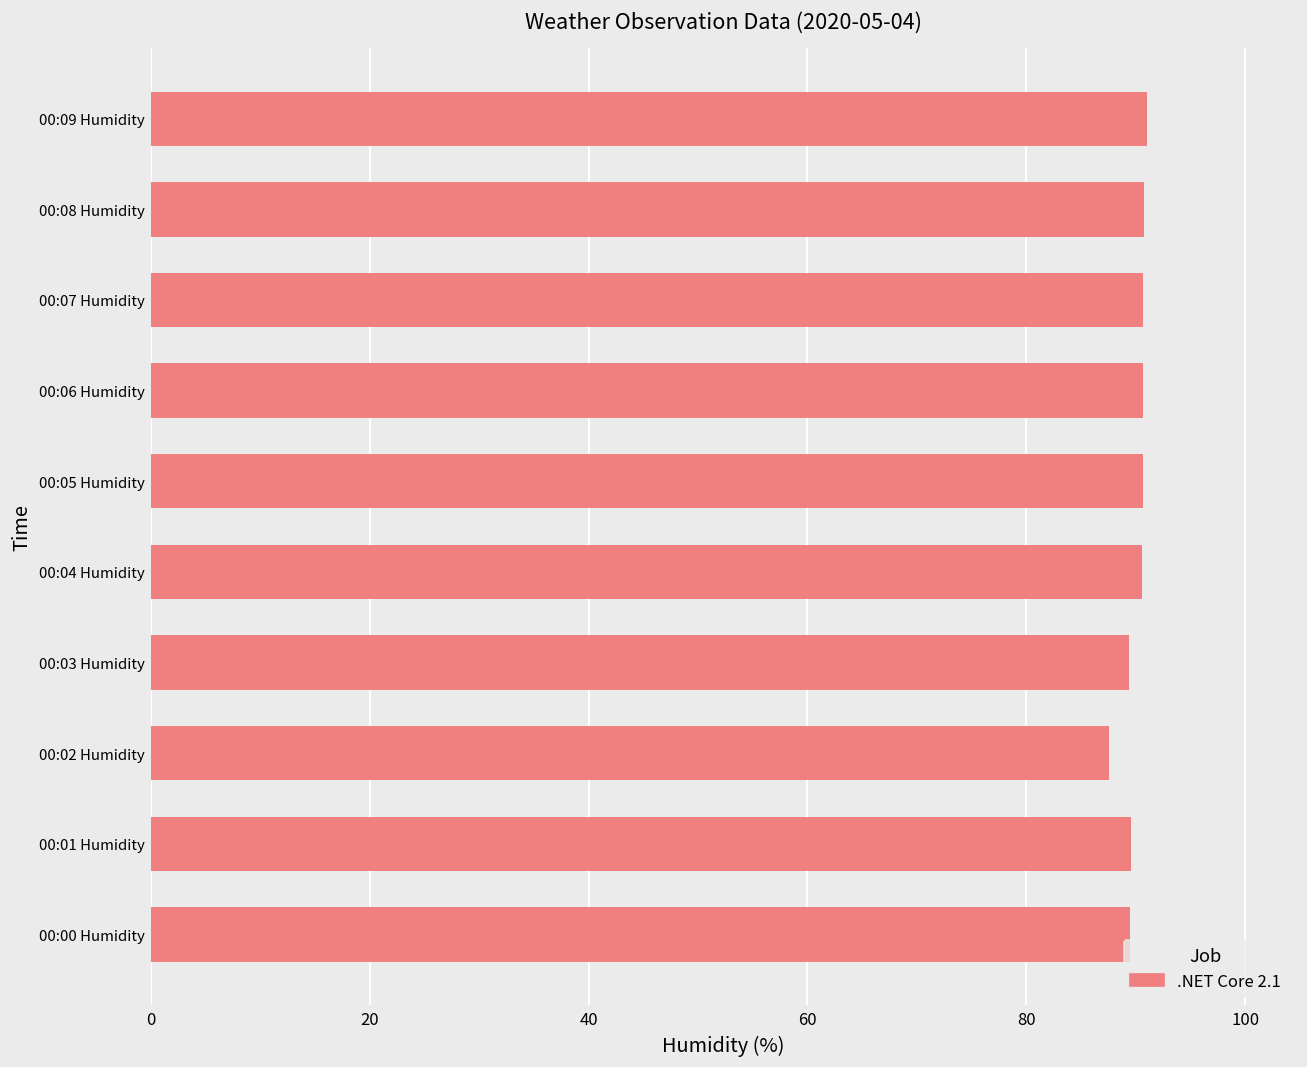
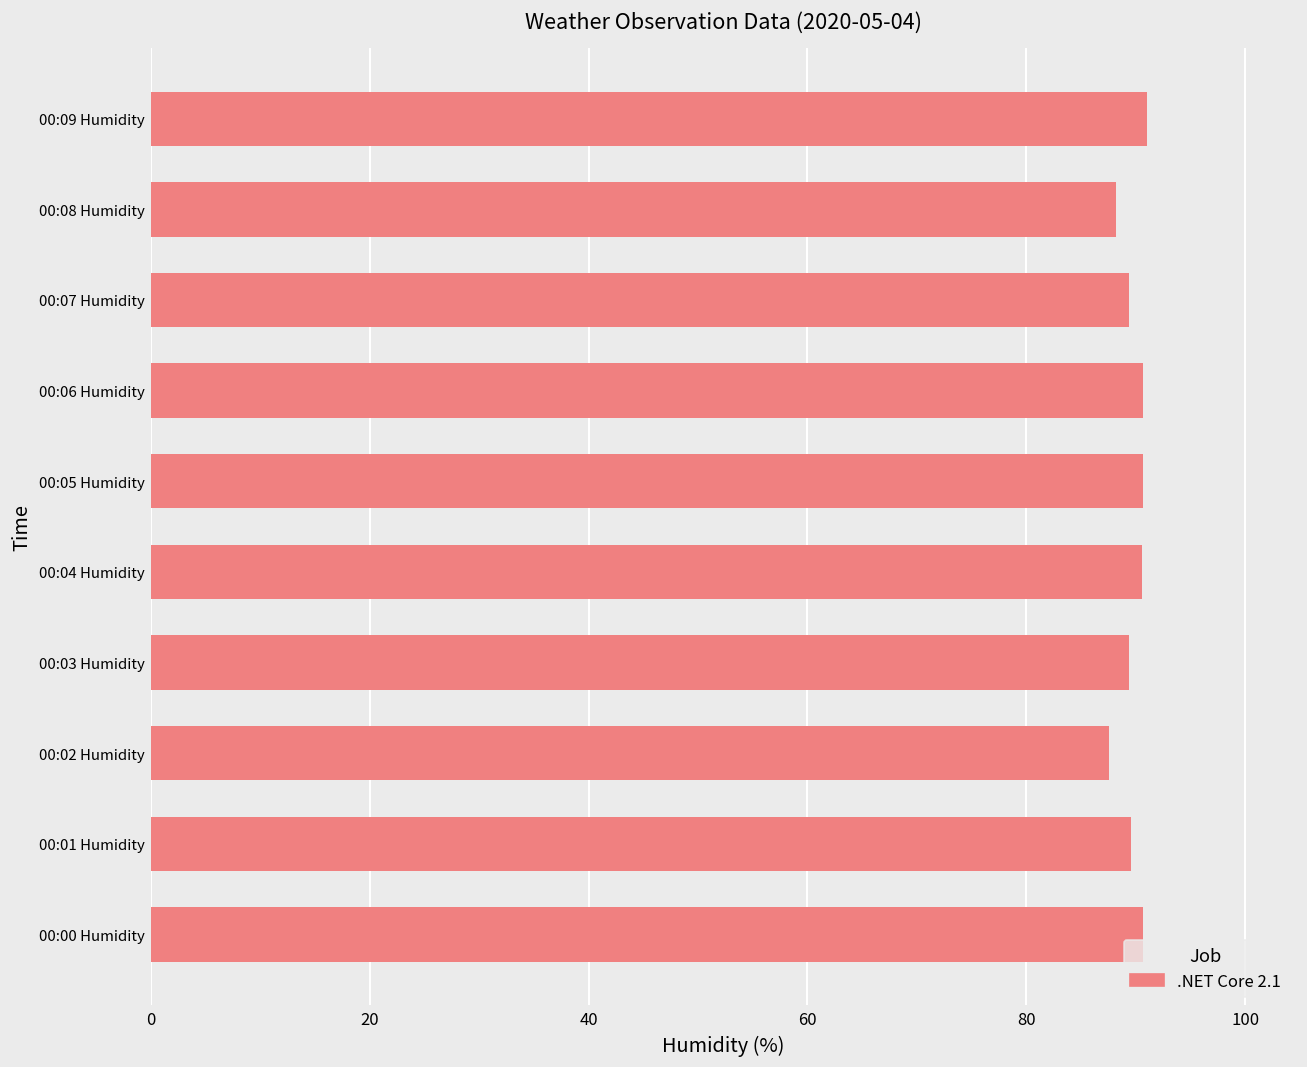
00:08 Humidity: 91 -> 88
00:07 Humidity: 91 -> 89
00:00 Humidity: 90 -> 91
